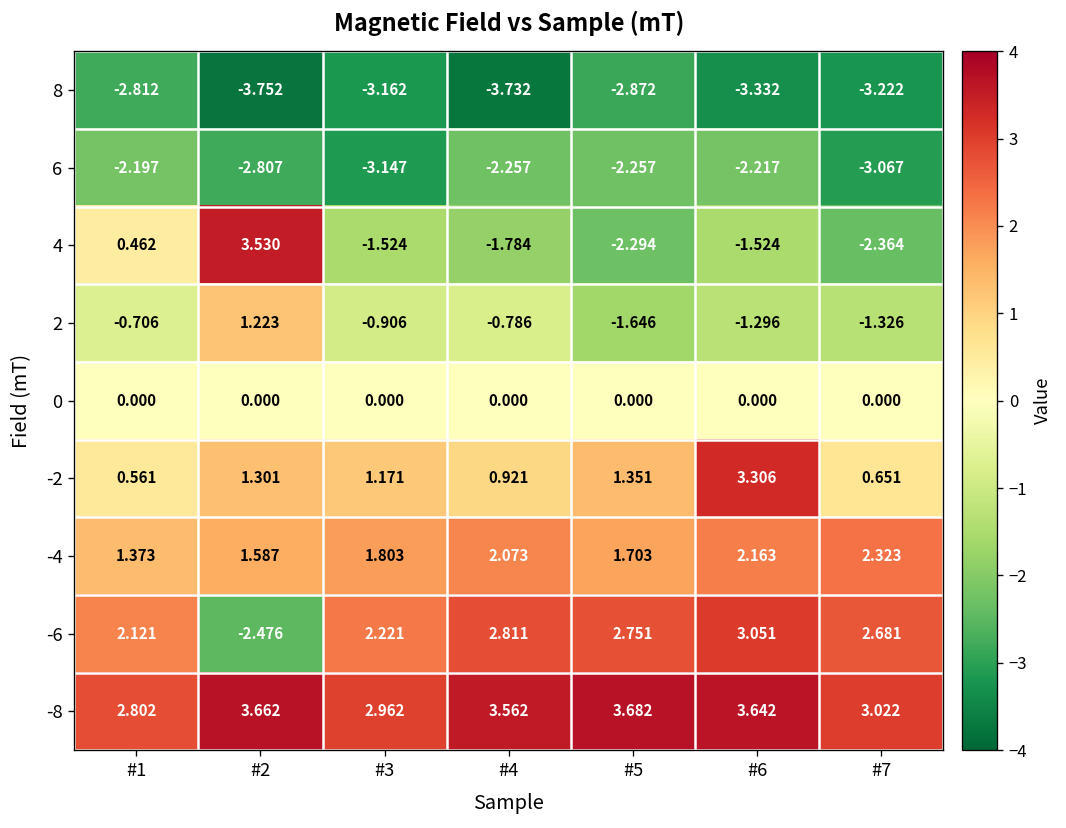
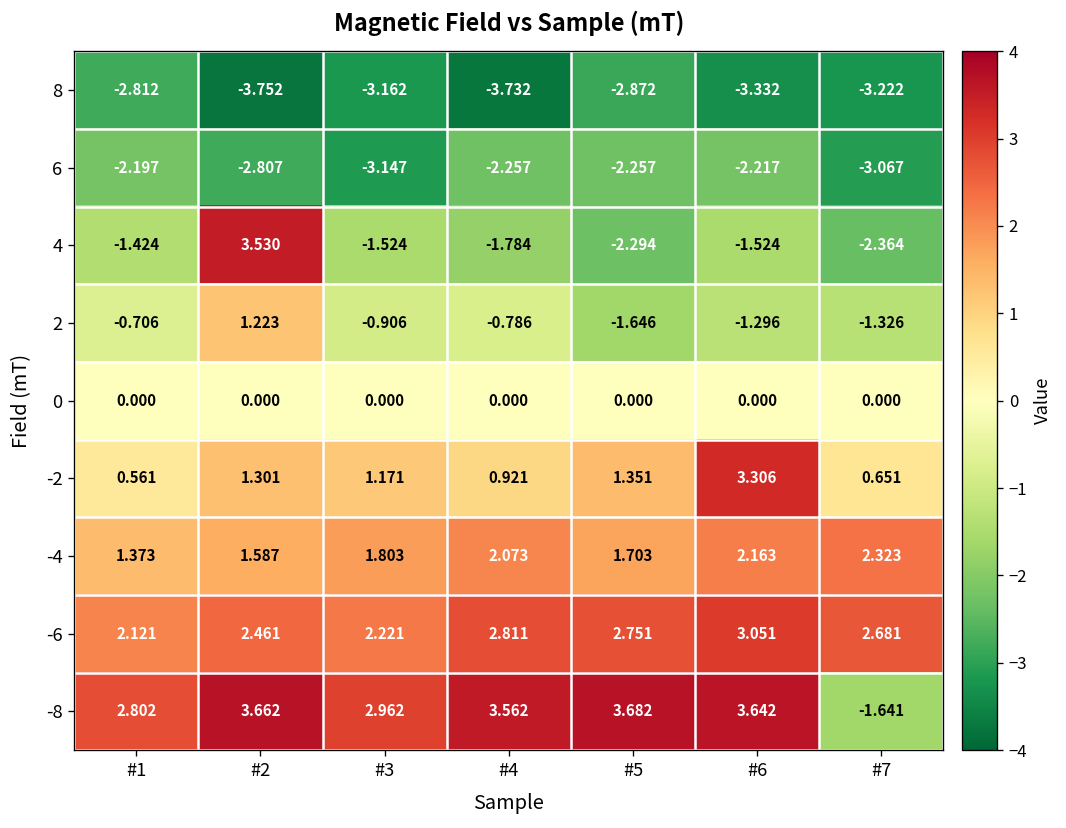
4, #1: 0.462 -> -1.424
-6, #2: -2.476 -> 2.461
-8, #7: 3.022 -> -1.641
